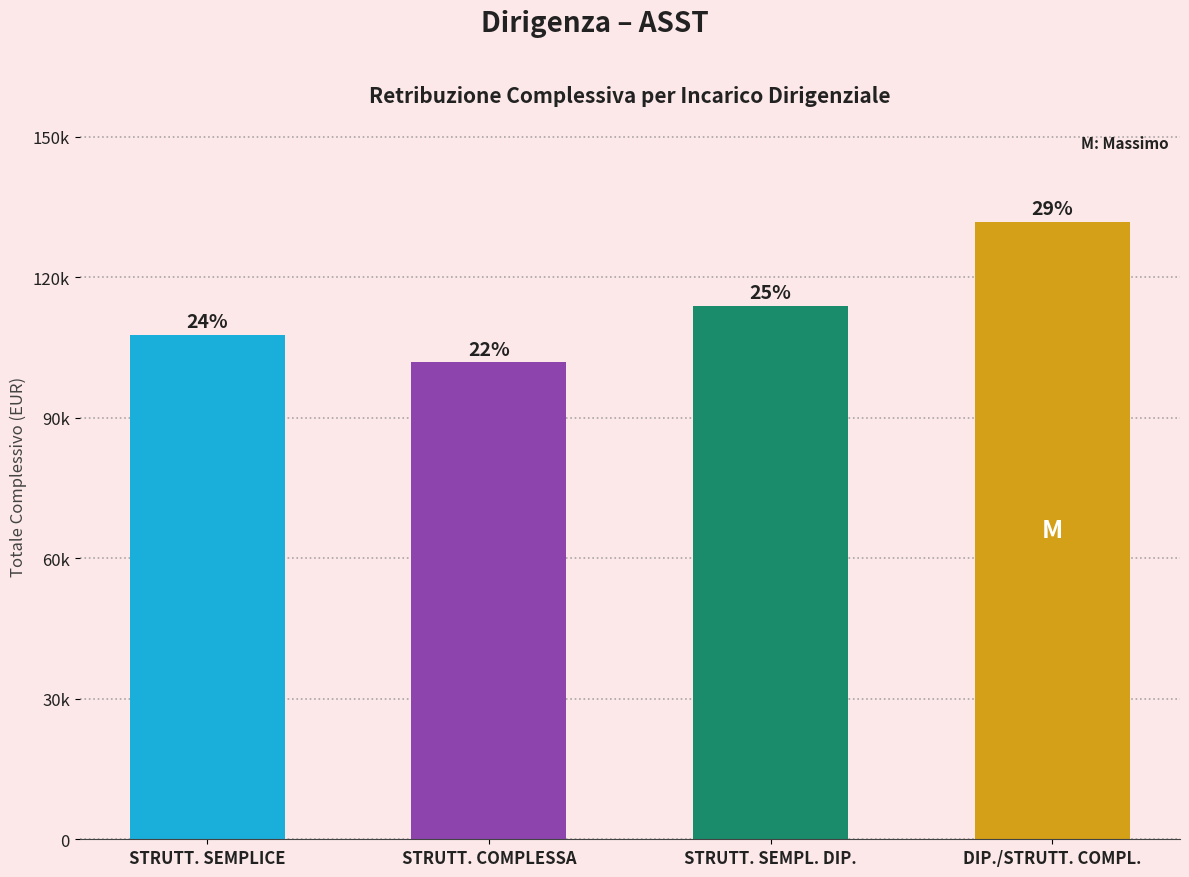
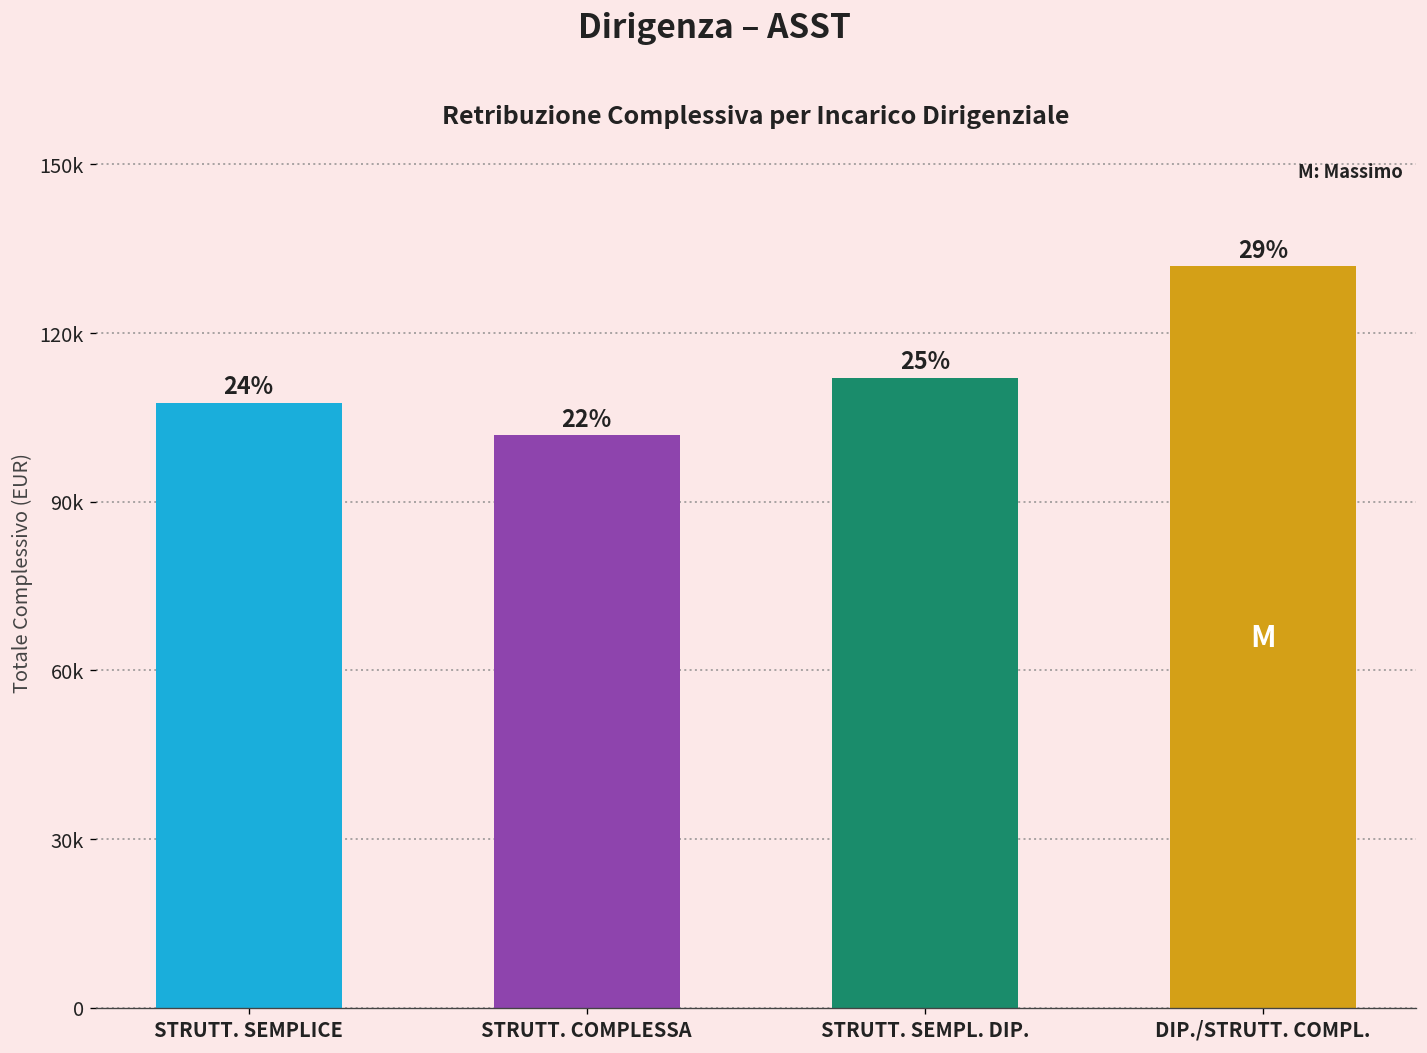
STRUTT. SEMPL. DIP.: 114000 -> 112000
